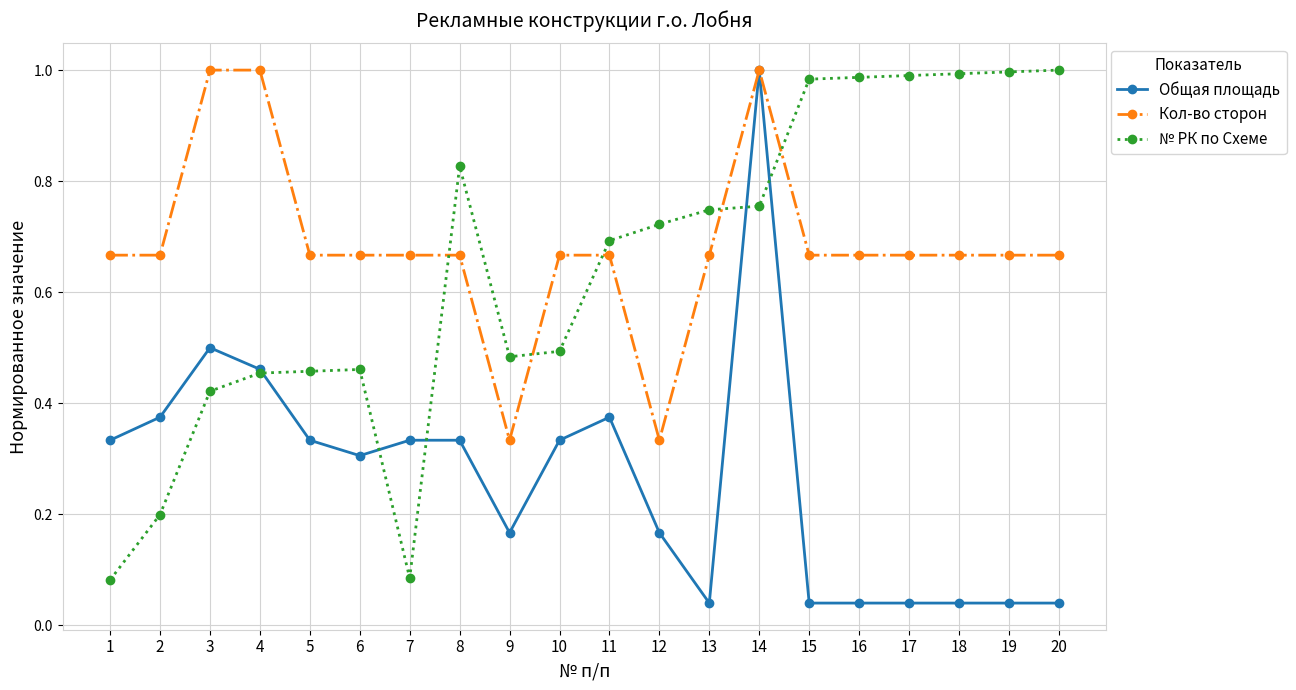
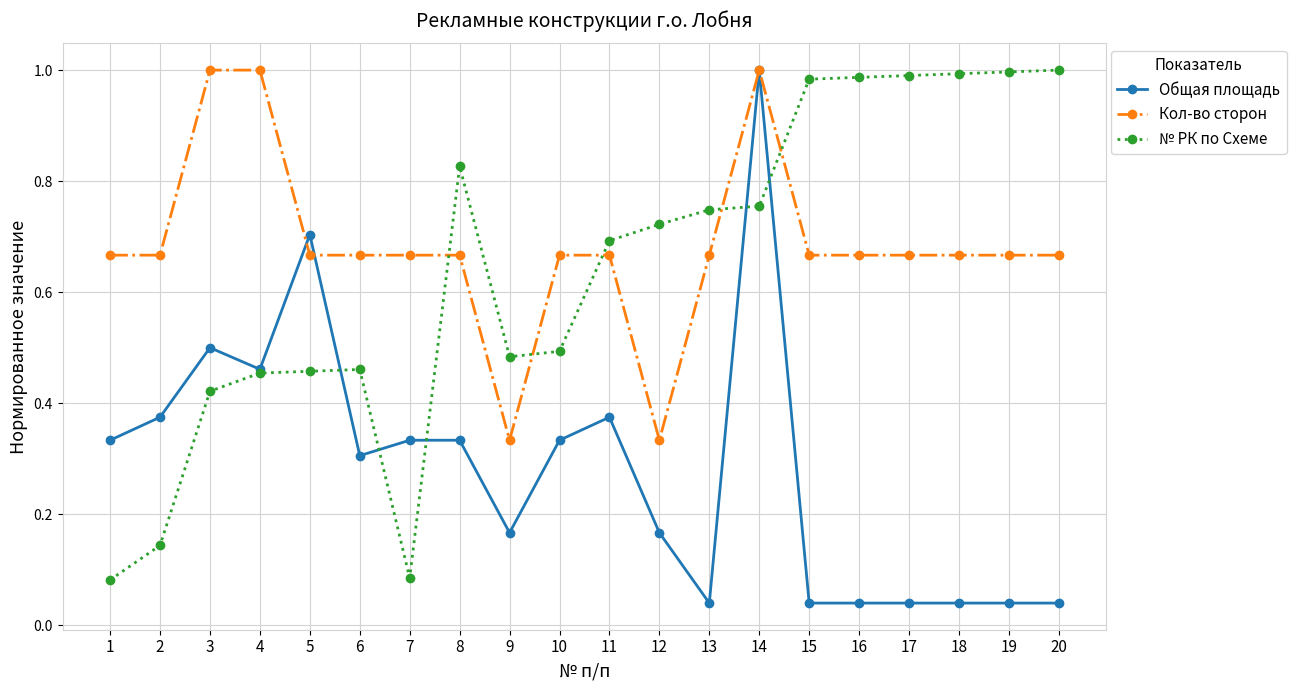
№ РК по Схеме, 2: 0.20 -> 0.14
Общая площадь, 5: 0.33 -> 0.70
